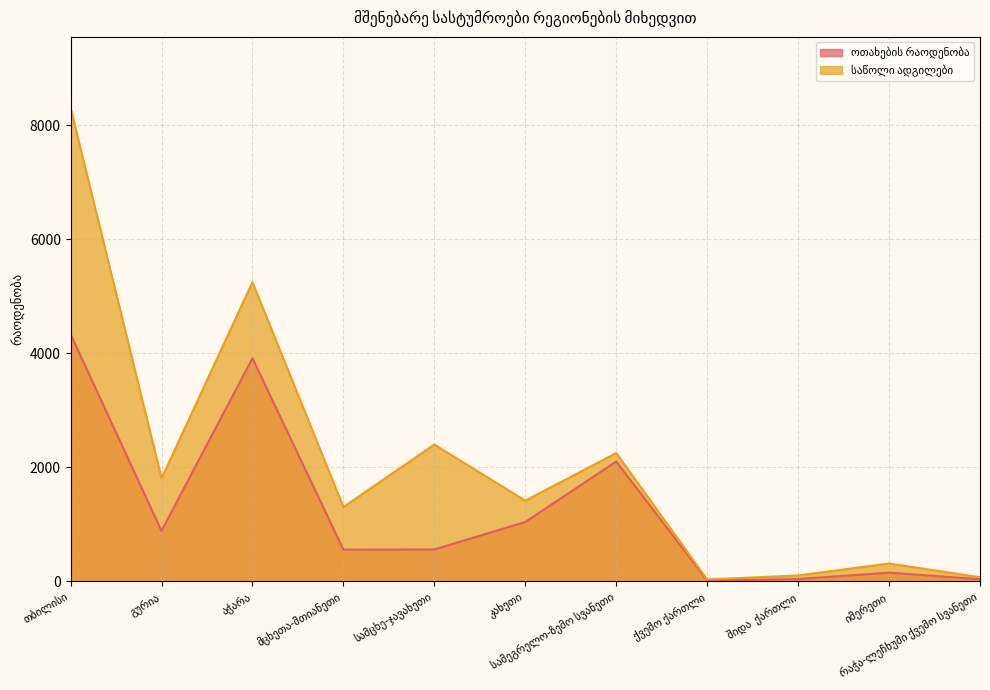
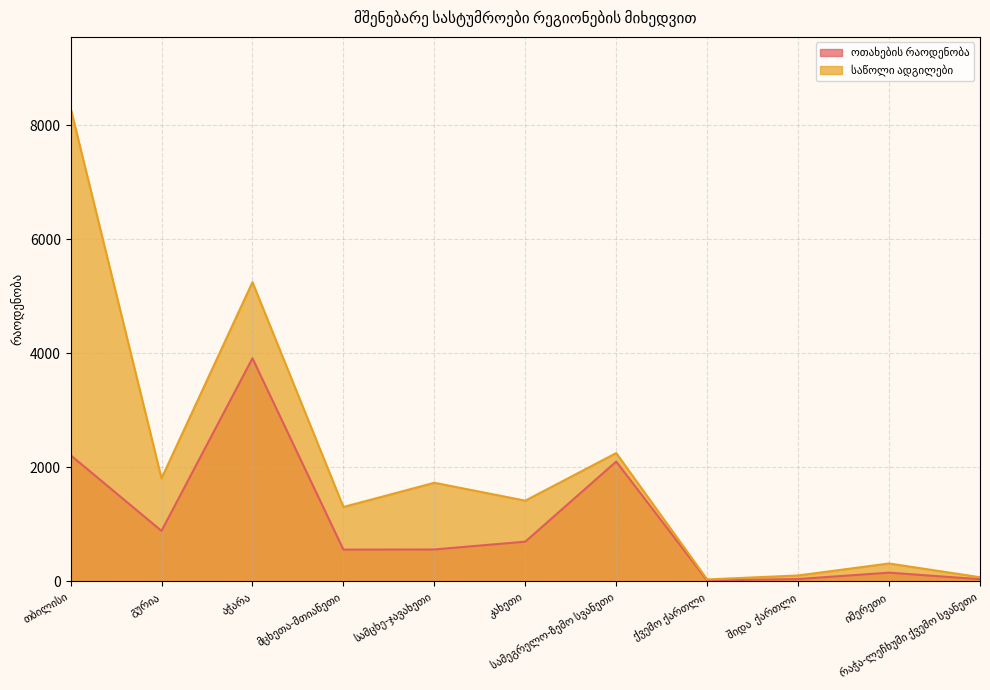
ოთახების რაოდენობა, თბილისი: 4300 -> 2200
საწოლი ადგილები, სამცხე-ჯავახეთი: 2400 -> 1700
ოთახების რაოდენობა, კახეთი: 1000 -> 700
